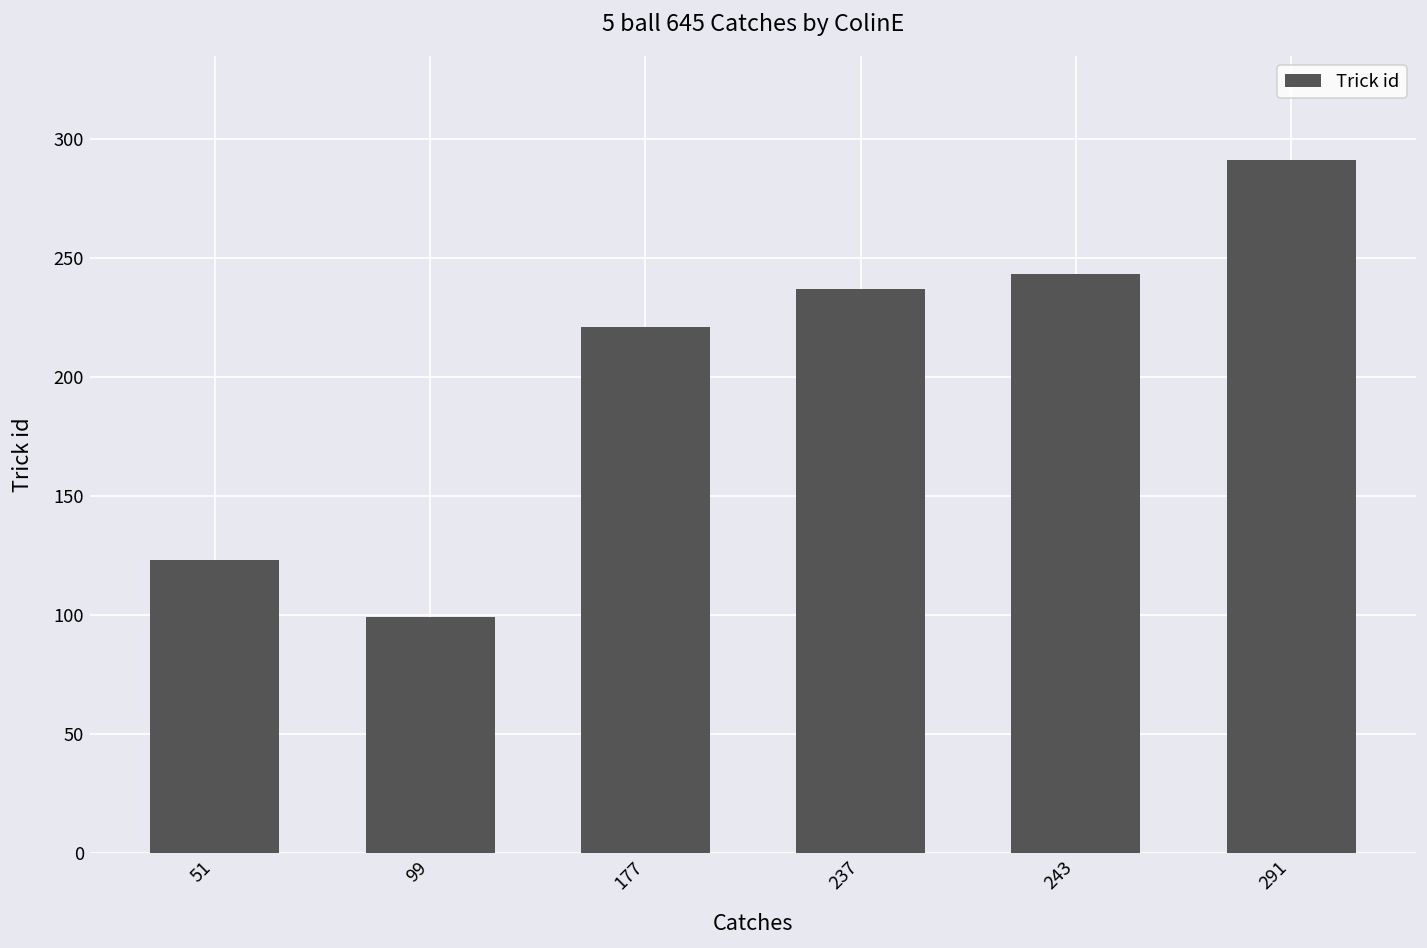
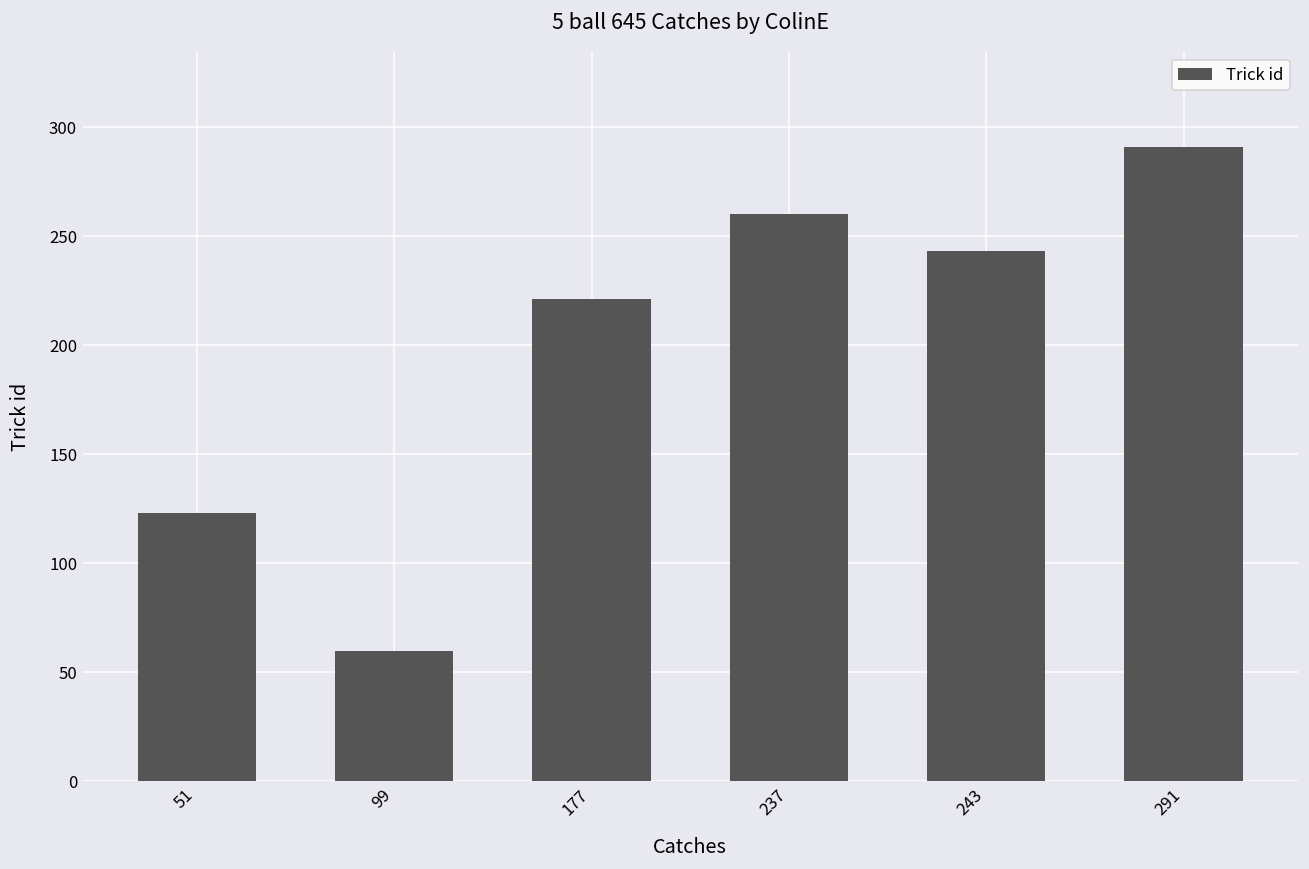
99: 99 -> 60
237: 237 -> 260
